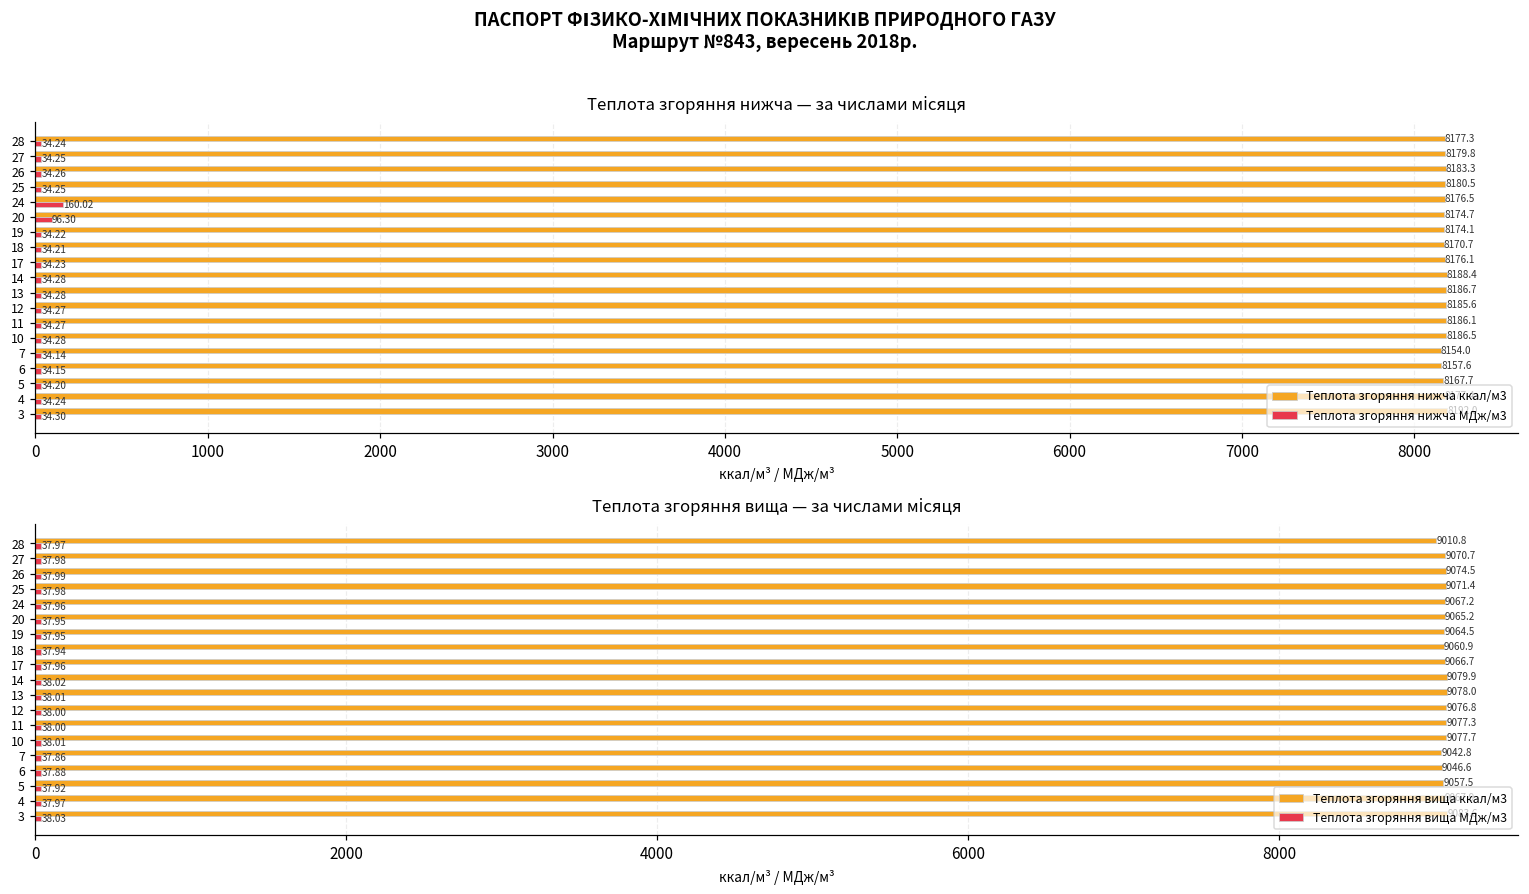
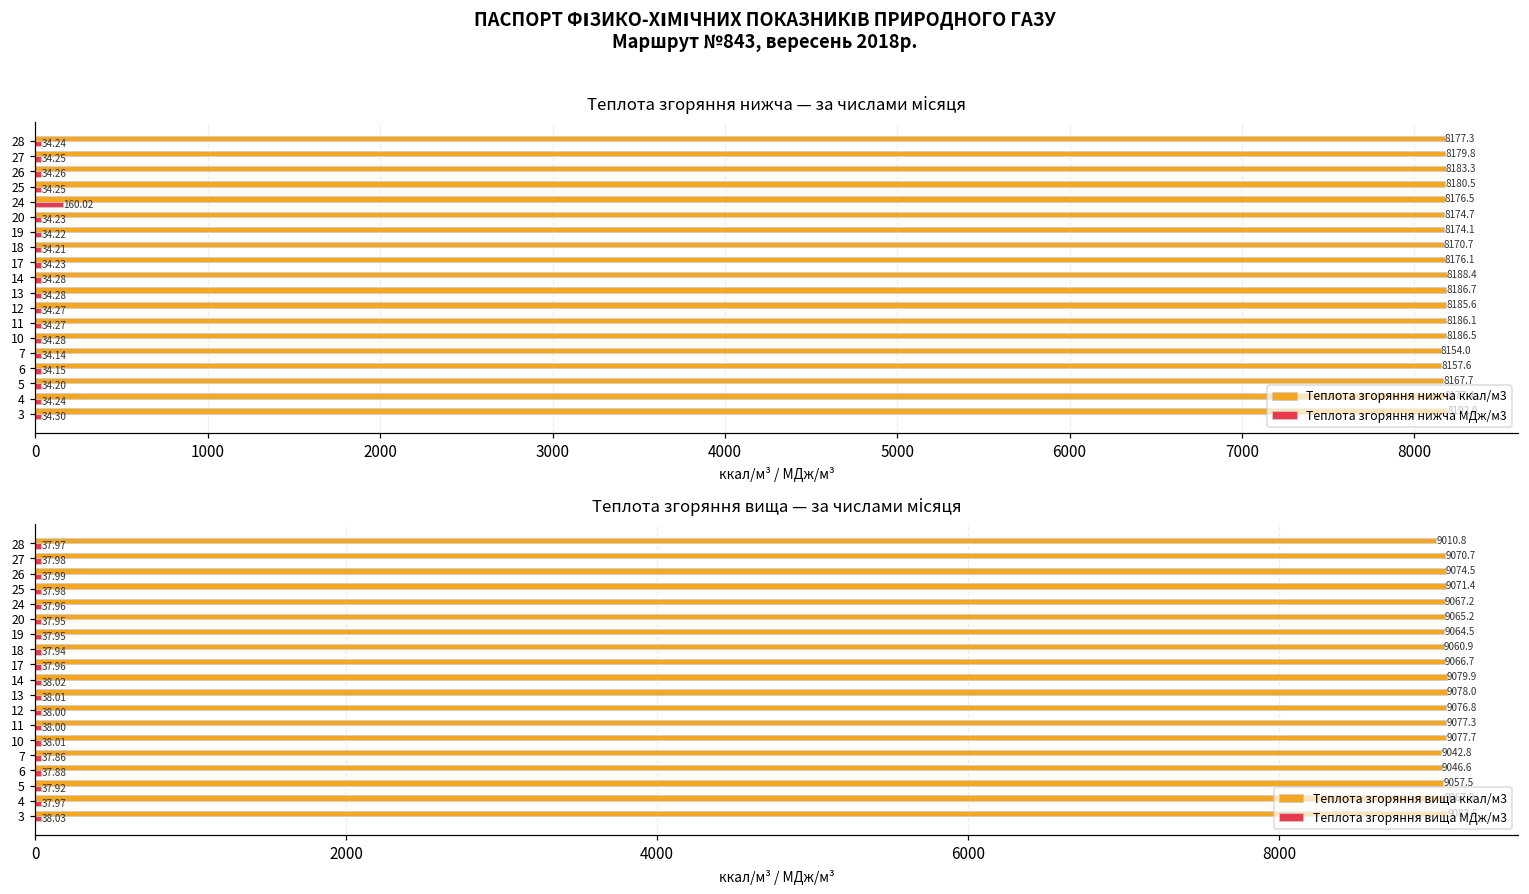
Теплота згоряння нижча — за числами місяця, Теплота згоряння нижча МДж/м3, 20: 96.30 -> 34.23
